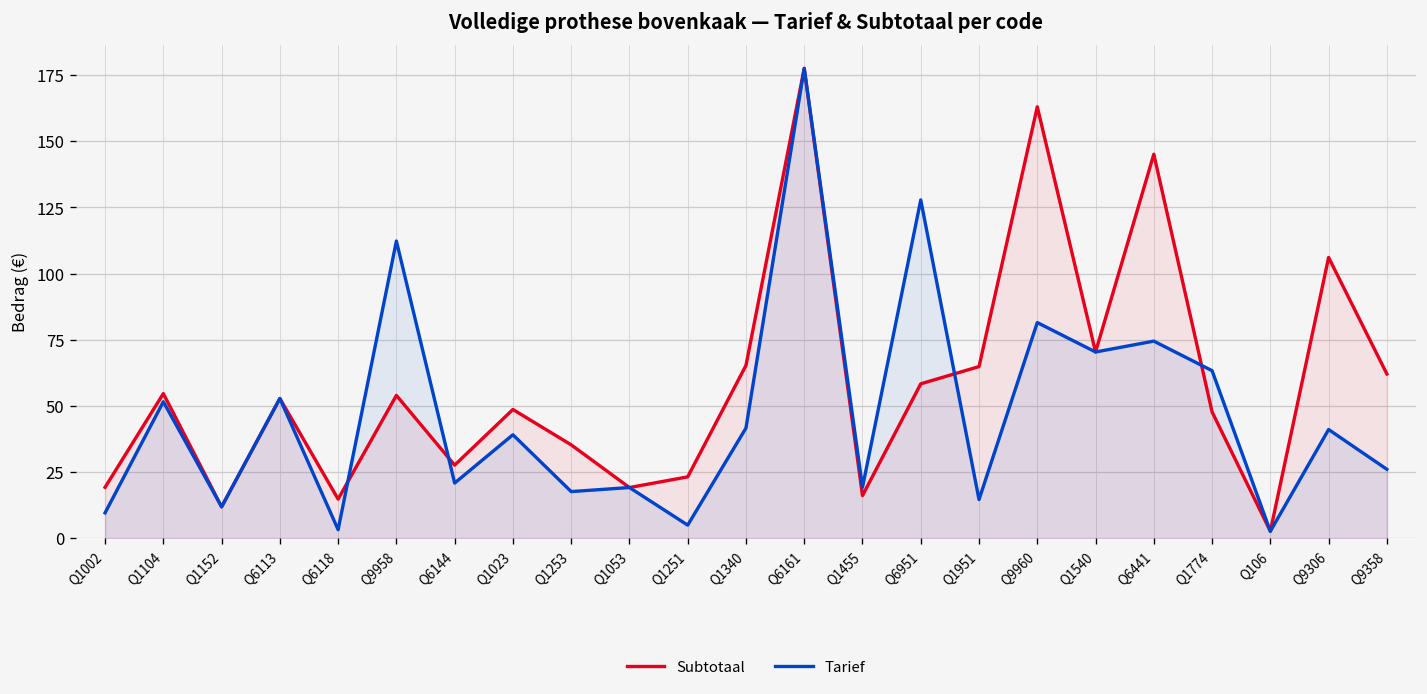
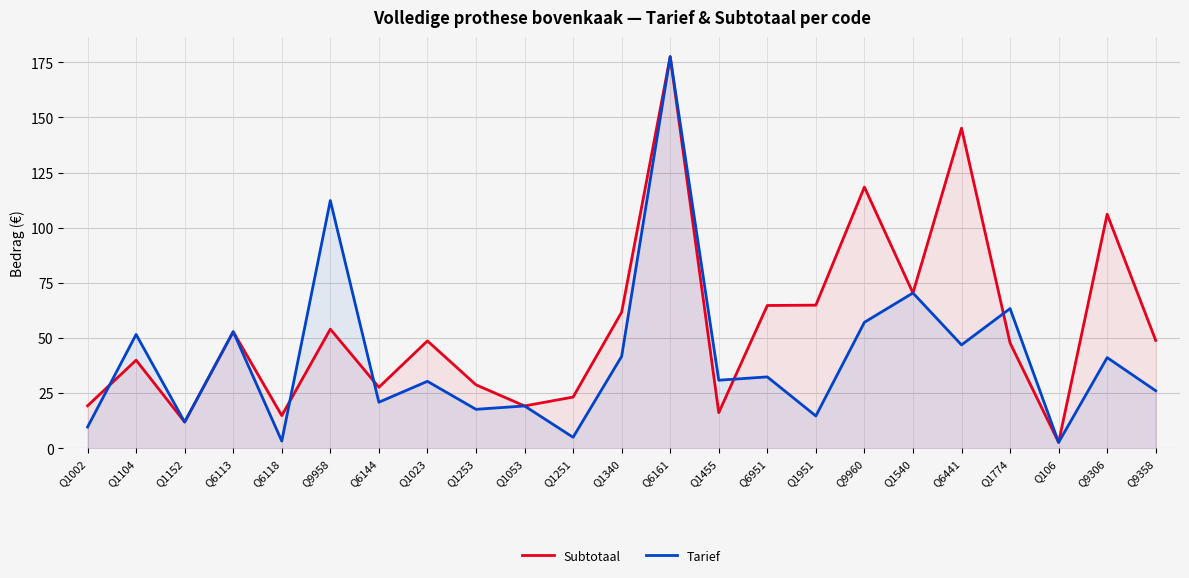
Subtotaal, Q1104: 55 -> 40
Tarief, Q1023: 39 -> 30
Subtotaal, Q1253: 35 -> 29
Subtotaal, Q1340: 65 -> 62
Tarief, Q1455: 19 -> 31
Subtotaal, Q6951: 58 -> 65
Tarief, Q6951: 128 -> 32
Subtotaal, Q9960: 163 -> 118
Tarief, Q9960: 82 -> 57
Tarief, Q6441: 74 -> 47
Subtotaal, Q9358: 62 -> 49
